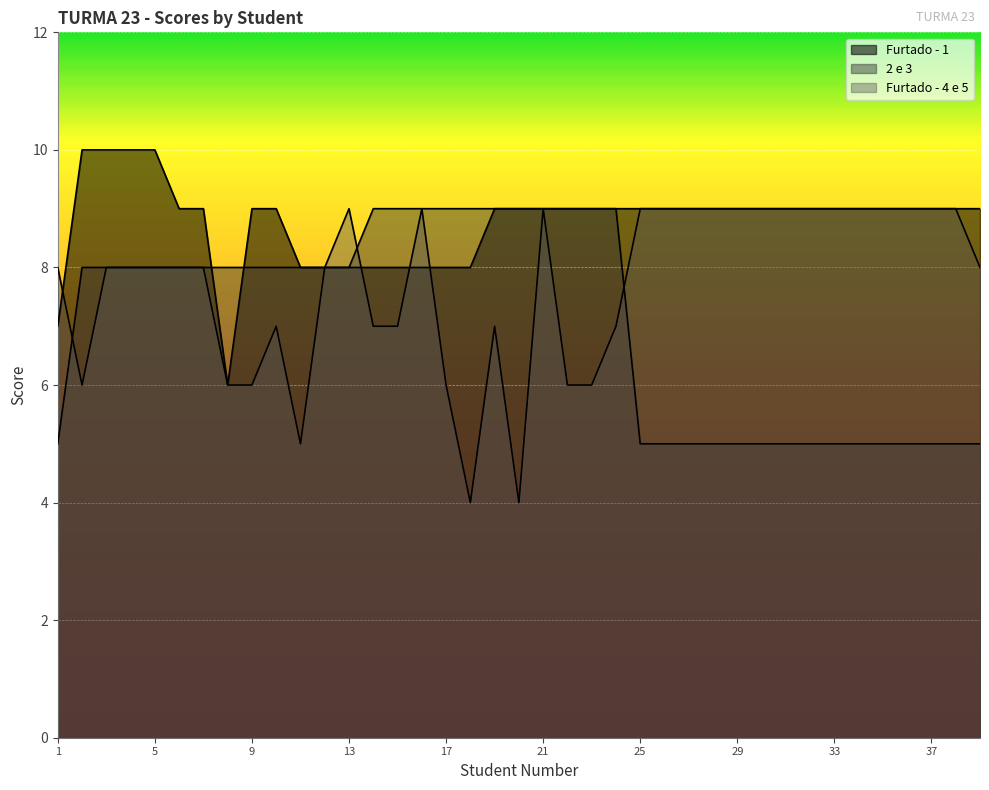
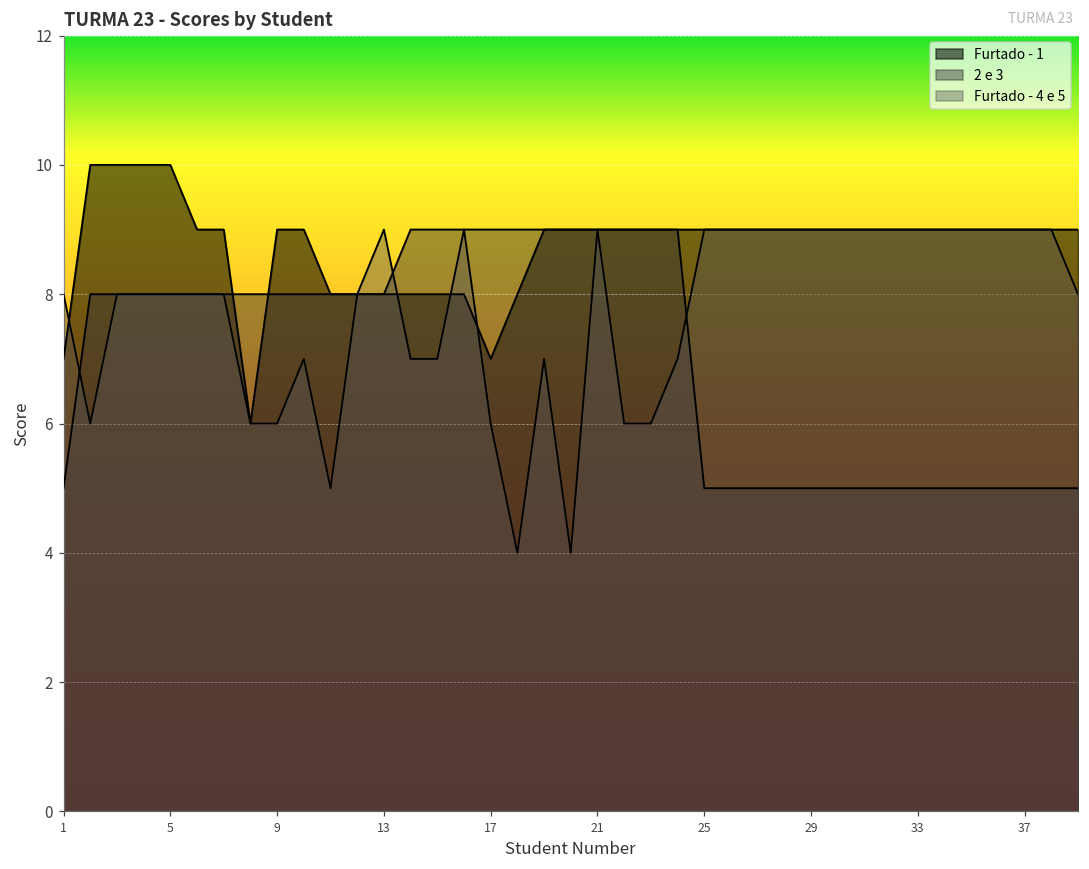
Furtado - 1, 17: 8 -> 7
